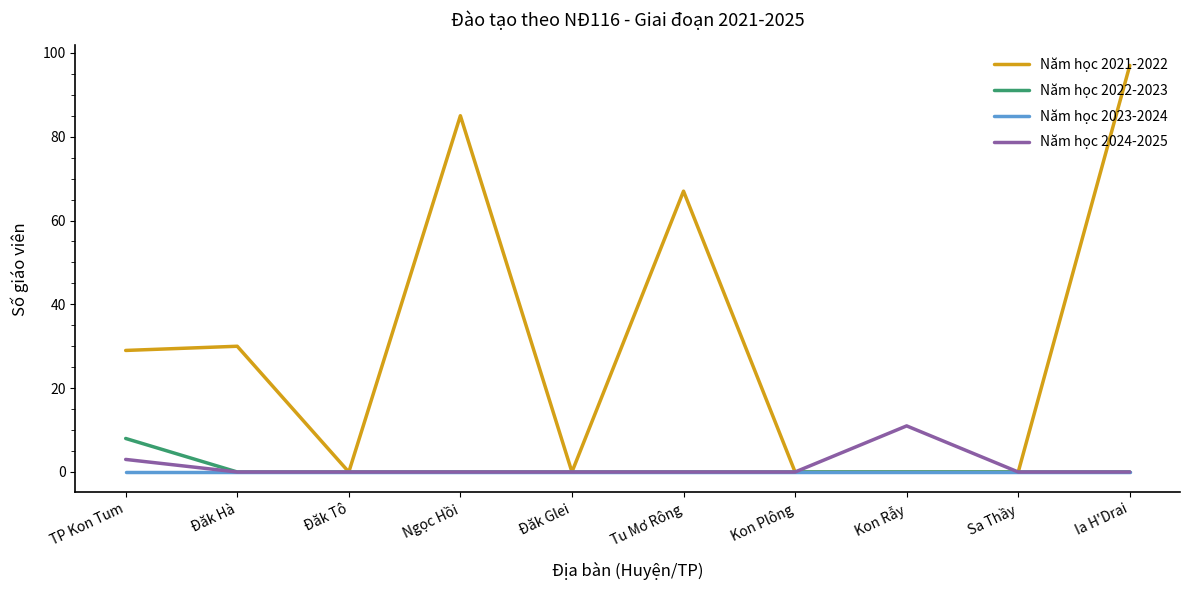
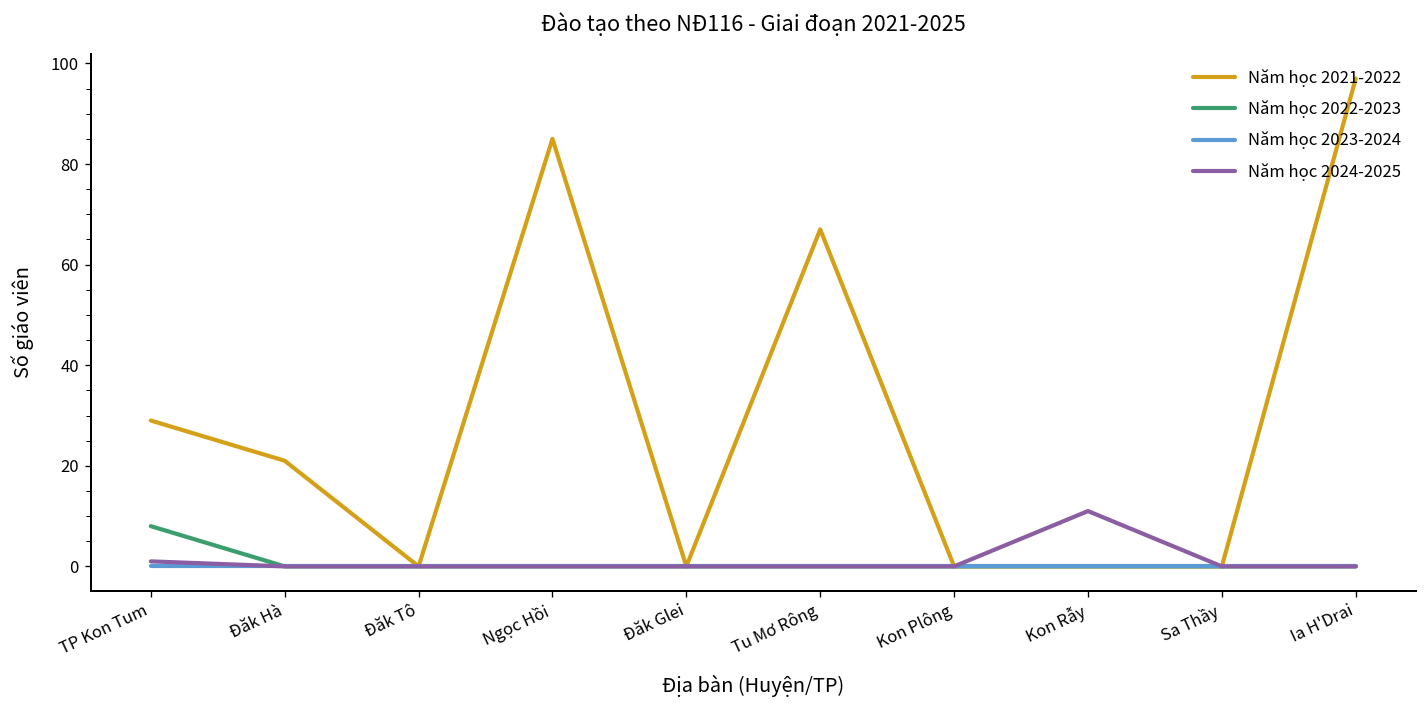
Năm học 2024-2025, TP Kon Tum: 3 -> 1
Năm học 2021-2022, Đăk Hà: 30 -> 21
